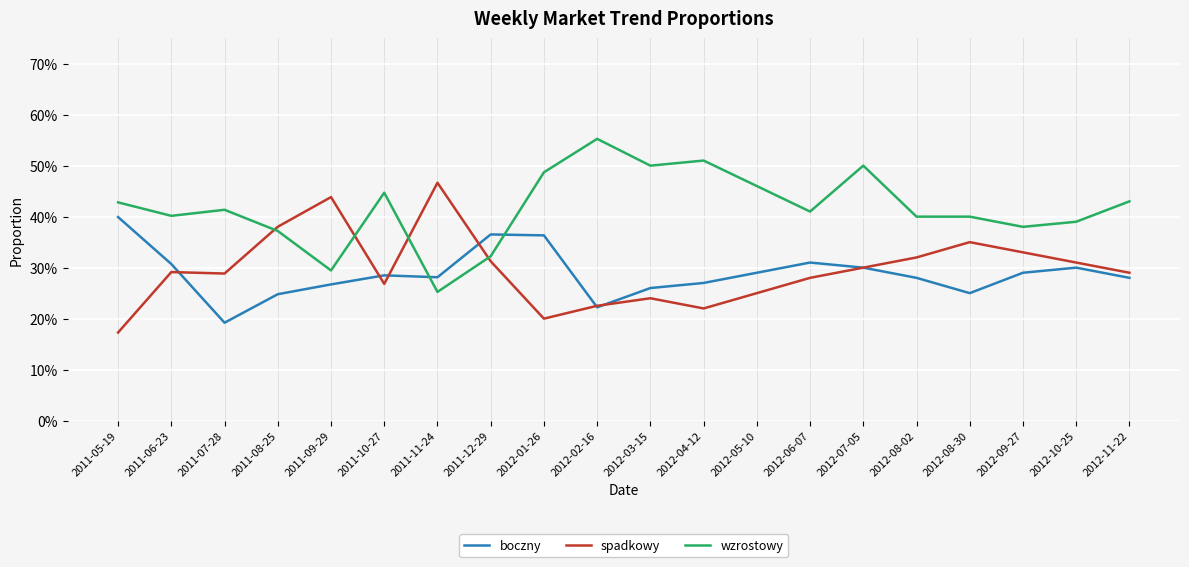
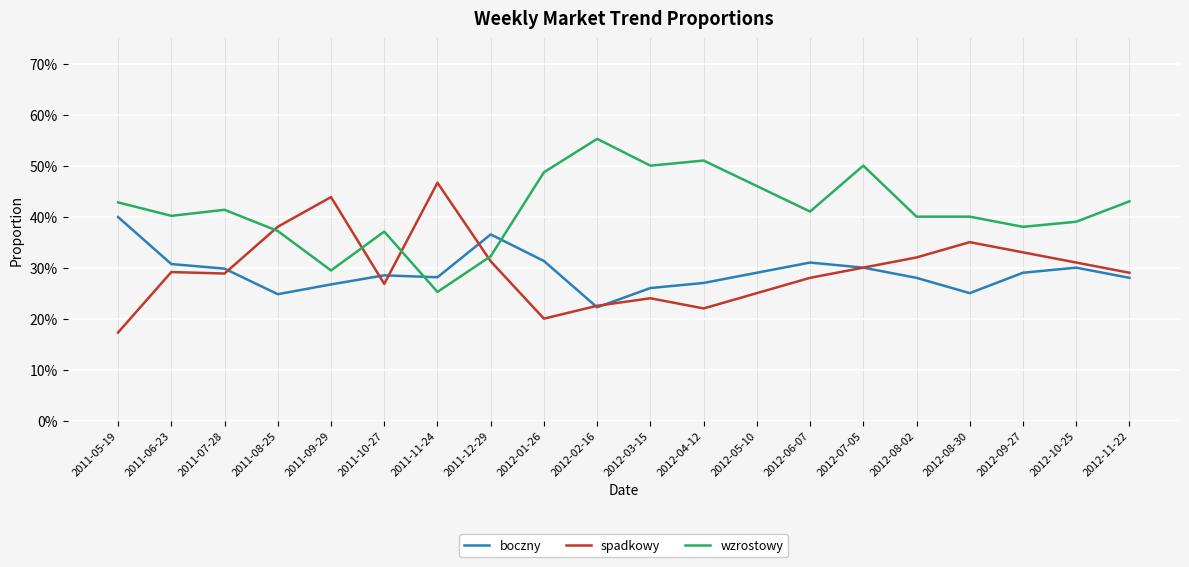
boczny, 2011-07-28: 19% -> 30%
wzrostowy, 2011-10-27: 45% -> 37%
boczny, 2012-01-26: 36% -> 31%
